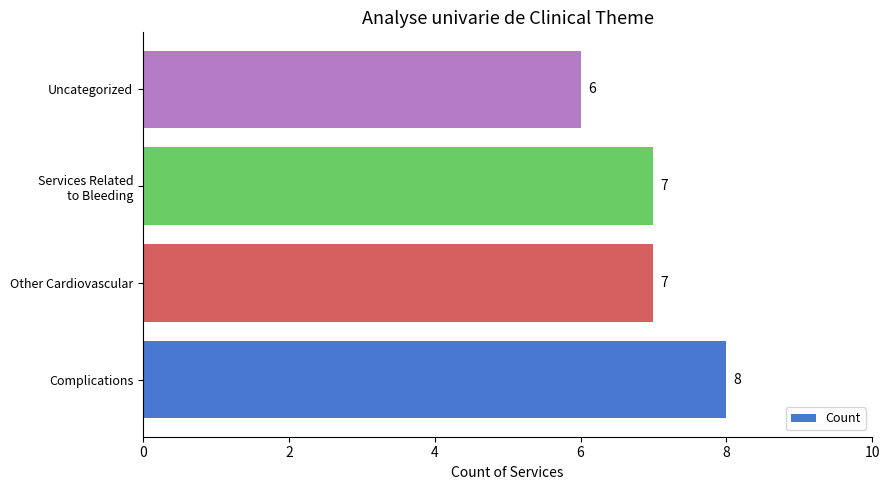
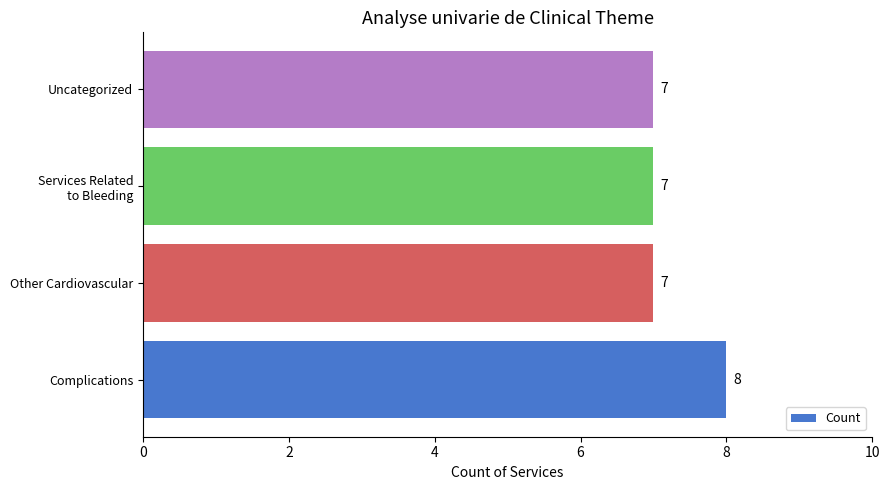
Uncategorized: 6 -> 7
